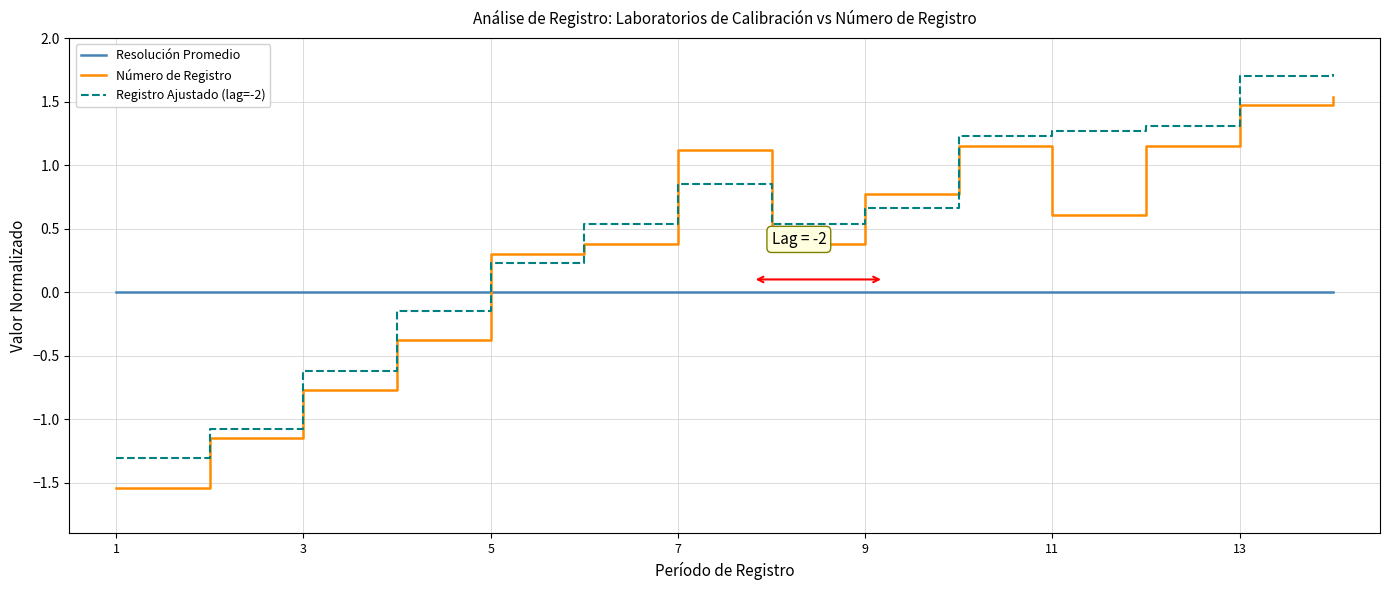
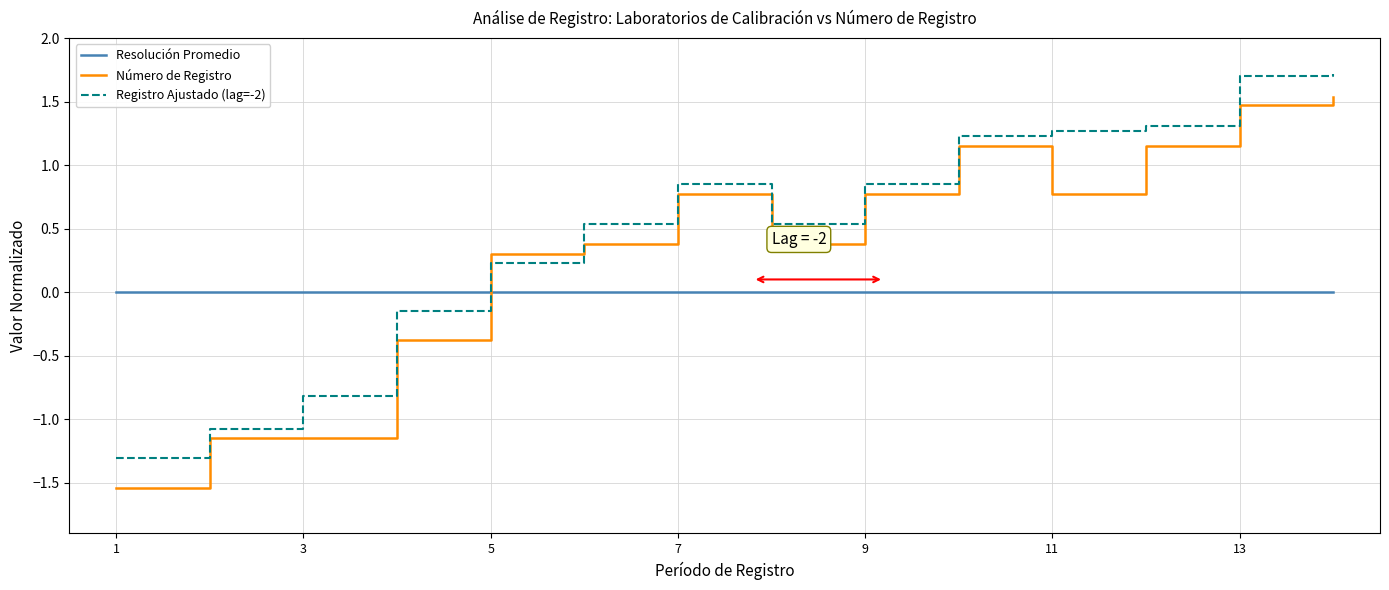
Número de Registro, 3: -0.77 -> -1.15
Registro Ajustado (lag=-2), 3: -0.62 -> -0.82
Número de Registro, 7: 1.12 -> 0.77
Registro Ajustado (lag=-2), 9: 0.66 -> 0.85
Número de Registro, 11: 0.61 -> 0.77
